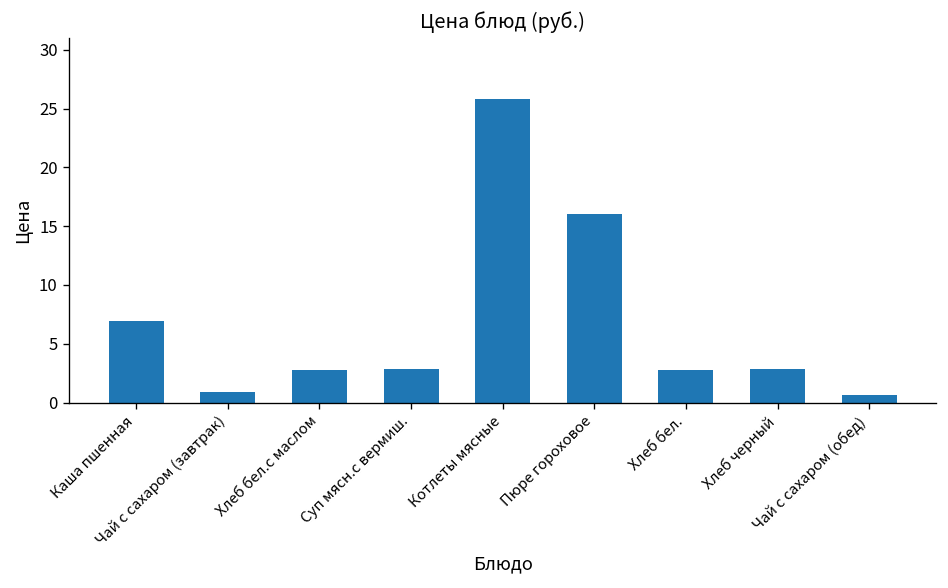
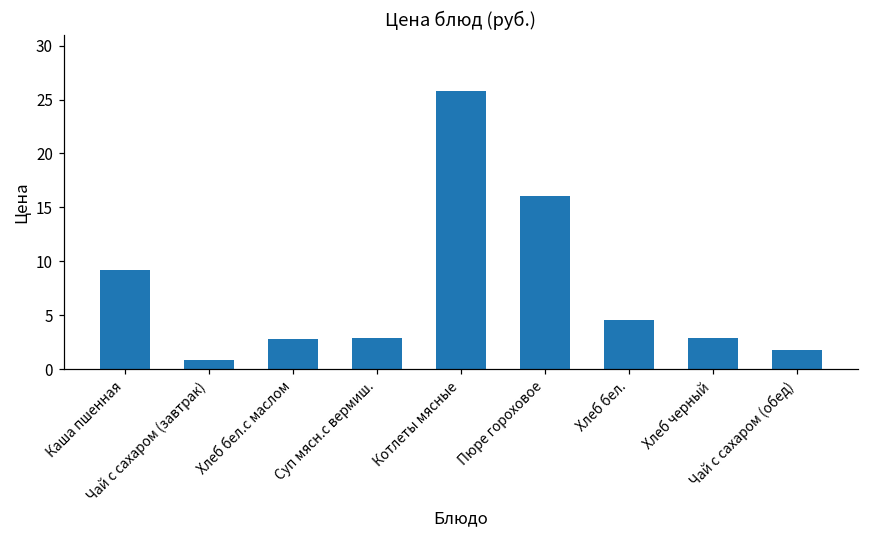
Каша пшенная: 7 -> 9
Хлеб бел.: 3 -> 5
Чай с сахаром (обед): 1 -> 2
